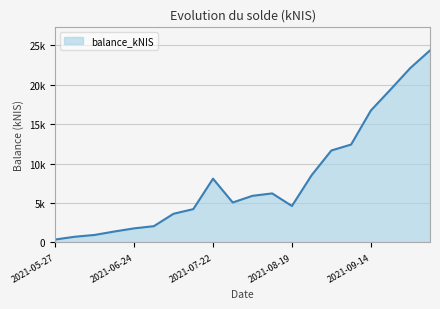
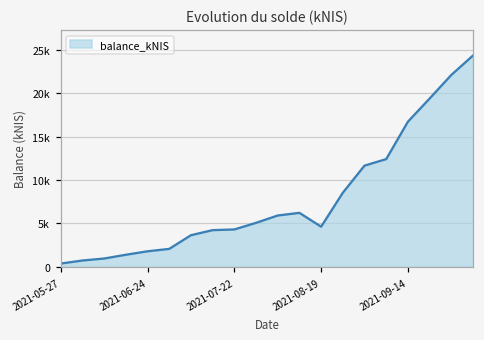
2021-07-22: 8000 -> 4000
